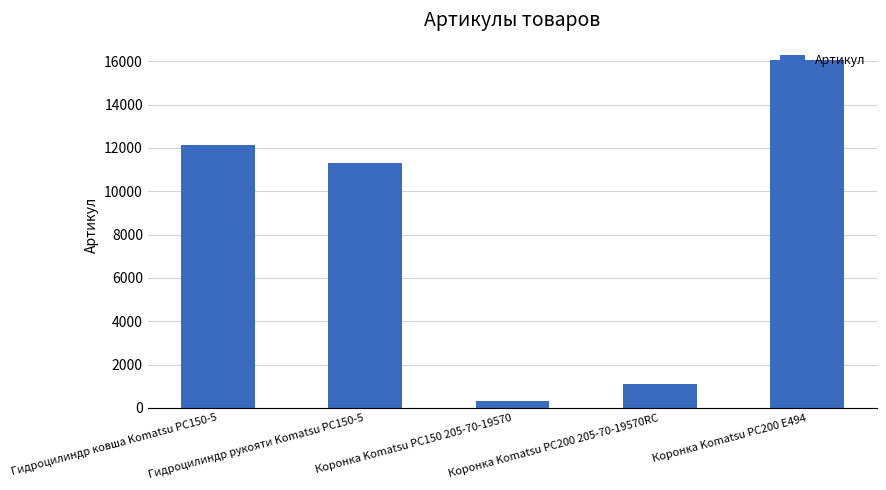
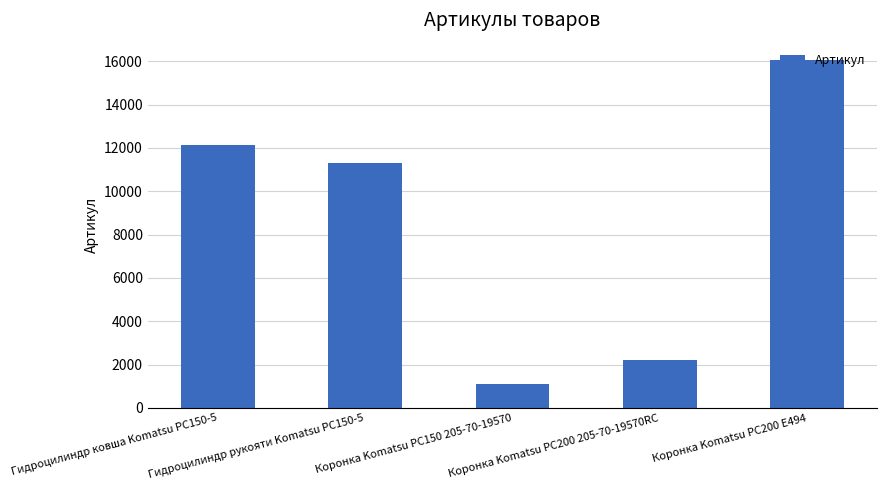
Коронка Komatsu PC150 205-70-19570: 300 -> 1100
Коронка Komatsu PC200 205-70-19570RC: 1100 -> 2200
